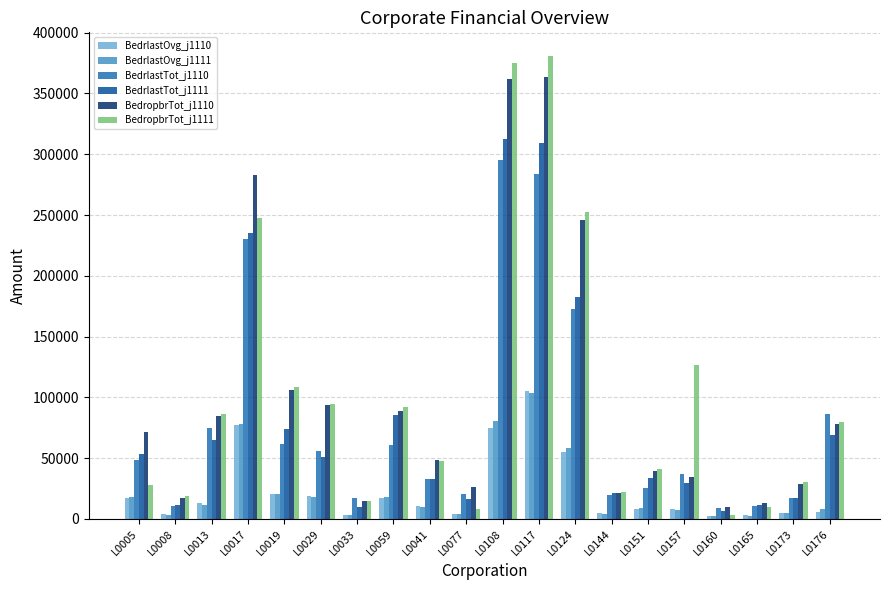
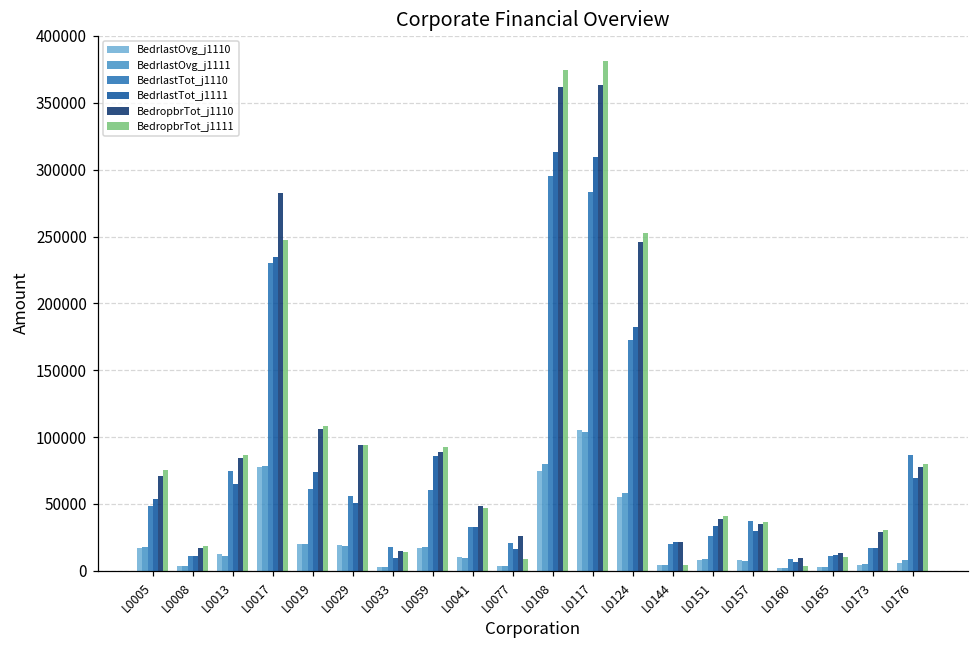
BedropbrTot_j1111, L0005: 28000 -> 75000
BedropbrTot_j1111, L0144: 22000 -> 4000
BedropbrTot_j1111, L0157: 126000 -> 36000
